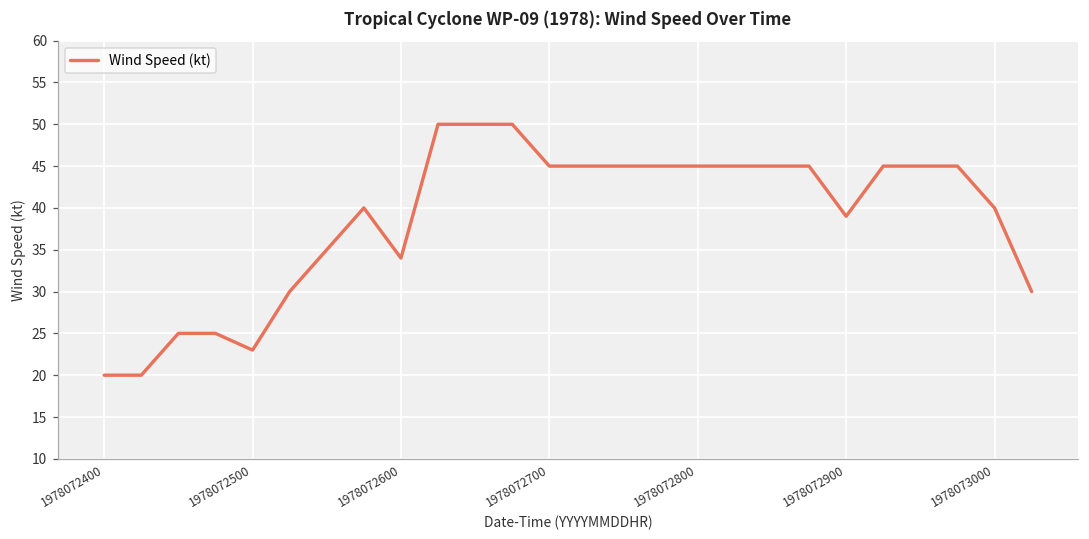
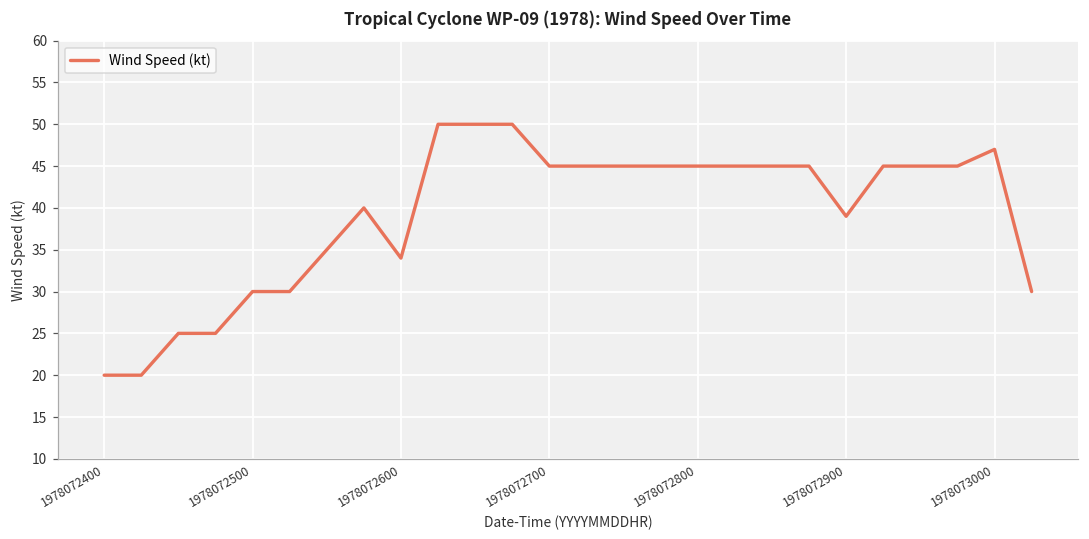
1978072500: 23 -> 30
1978073000: 40 -> 47
